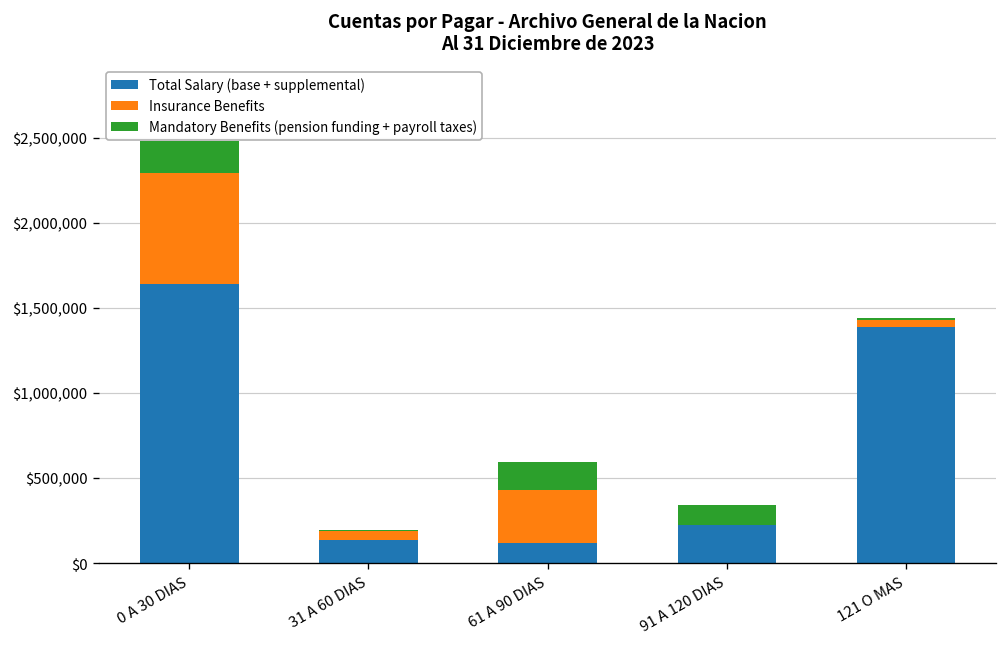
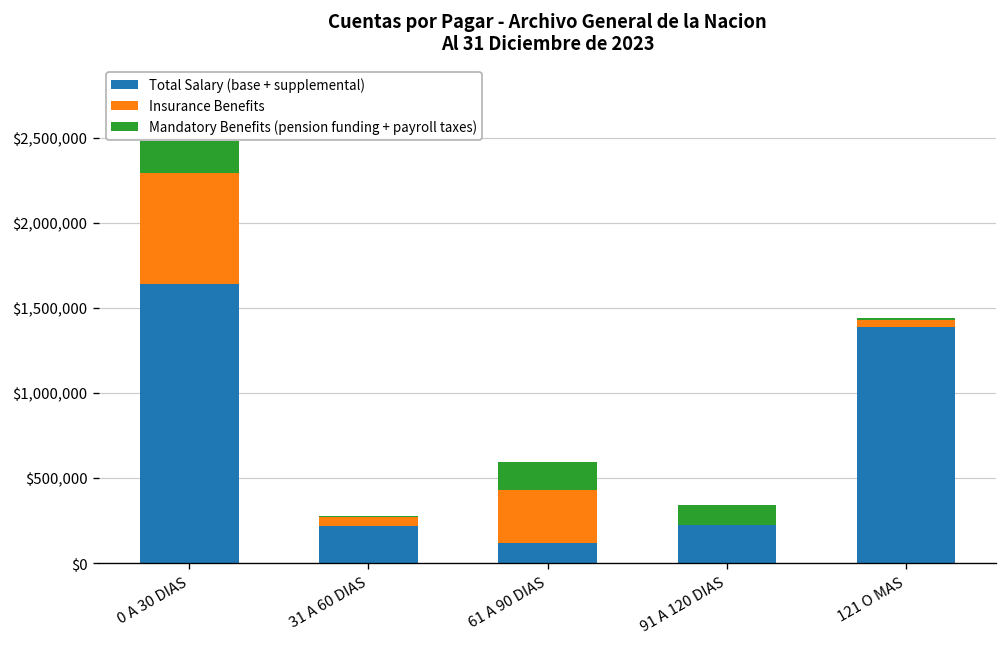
Total Salary (base + supplemental), 31 A 60 DIAS: $140,000 -> $220,000
